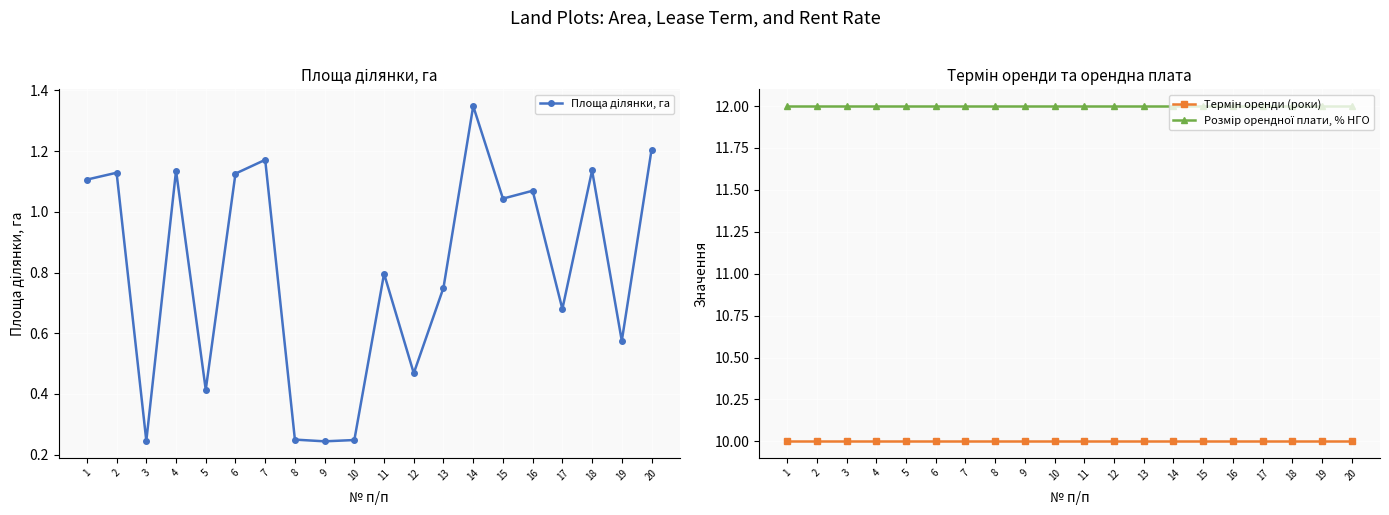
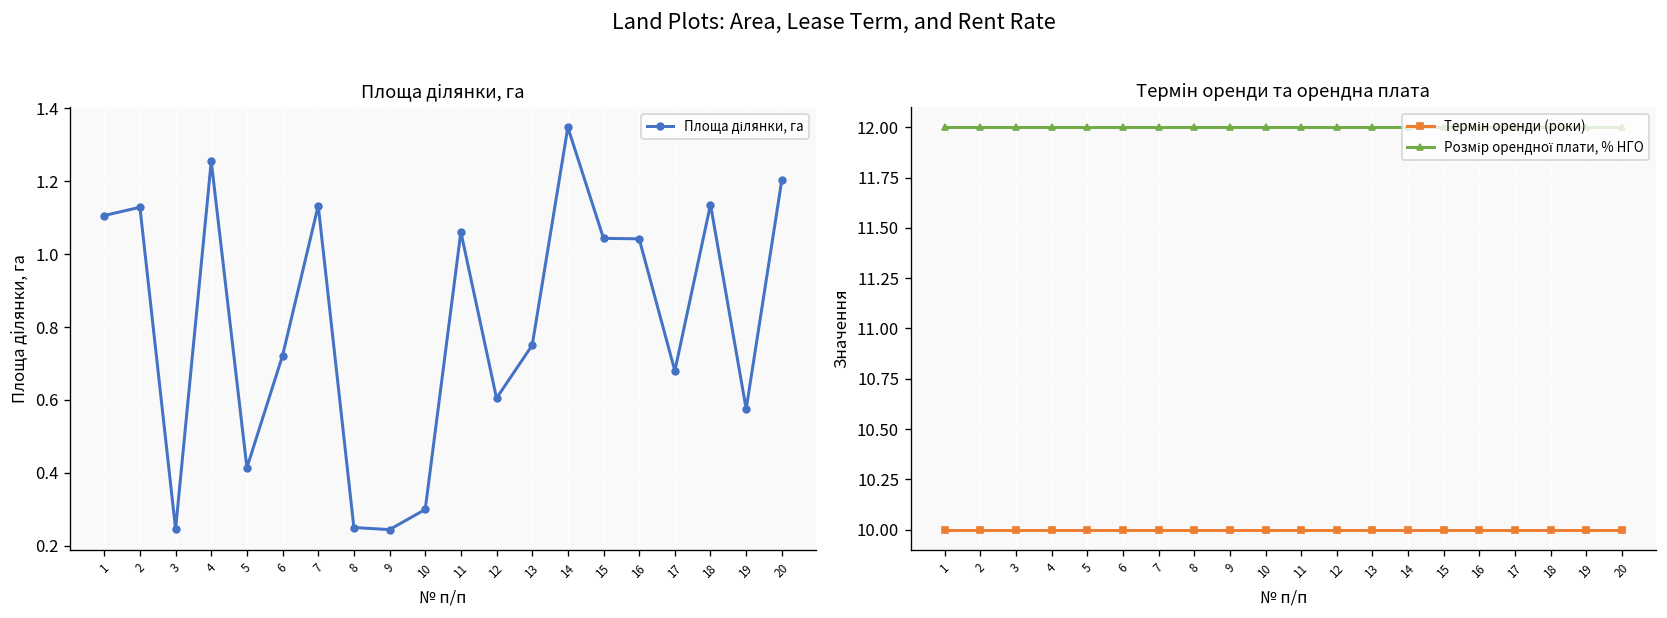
Площа ділянки, га, 4: 1.14 -> 1.26
Площа ділянки, га, 6: 1.13 -> 0.72
Площа ділянки, га, 7: 1.17 -> 1.13
Площа ділянки, га, 10: 0.25 -> 0.30
Площа ділянки, га, 11: 0.80 -> 1.06
Площа ділянки, га, 12: 0.47 -> 0.60
Площа ділянки, га, 16: 1.07 -> 1.04
